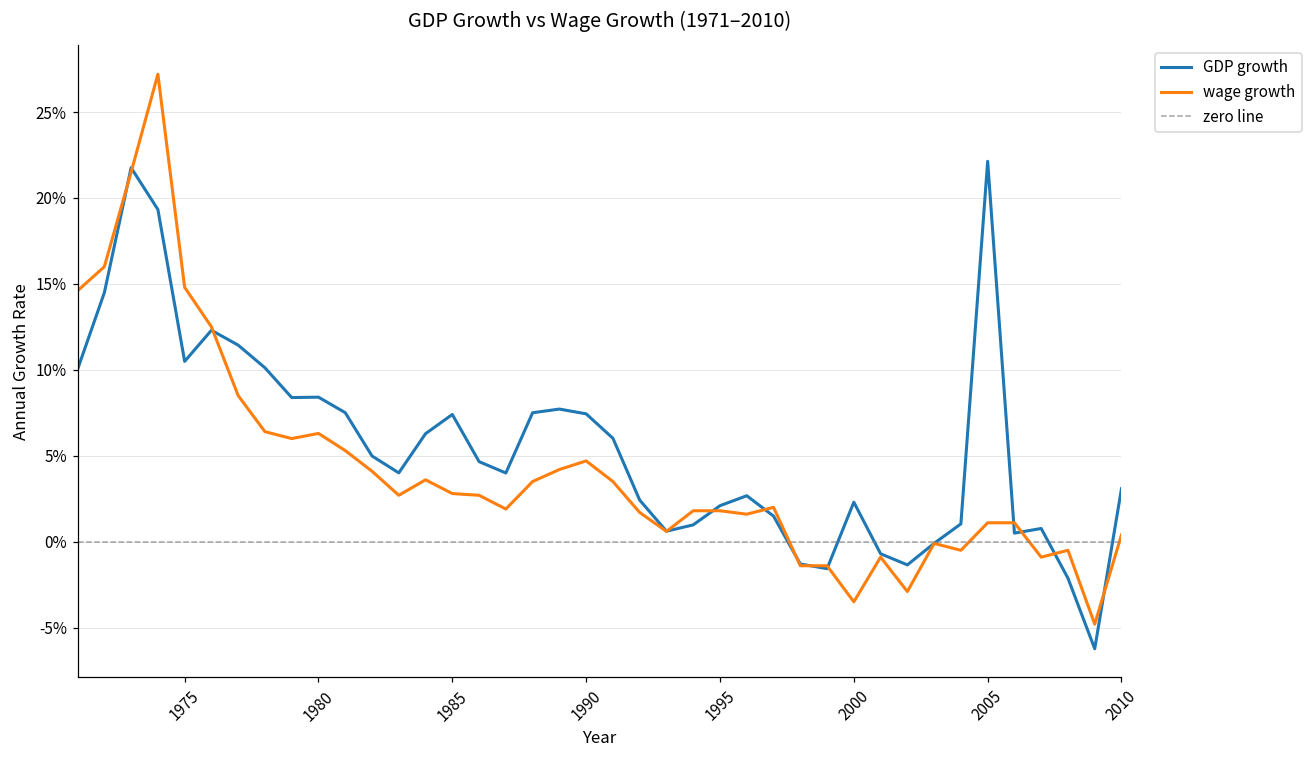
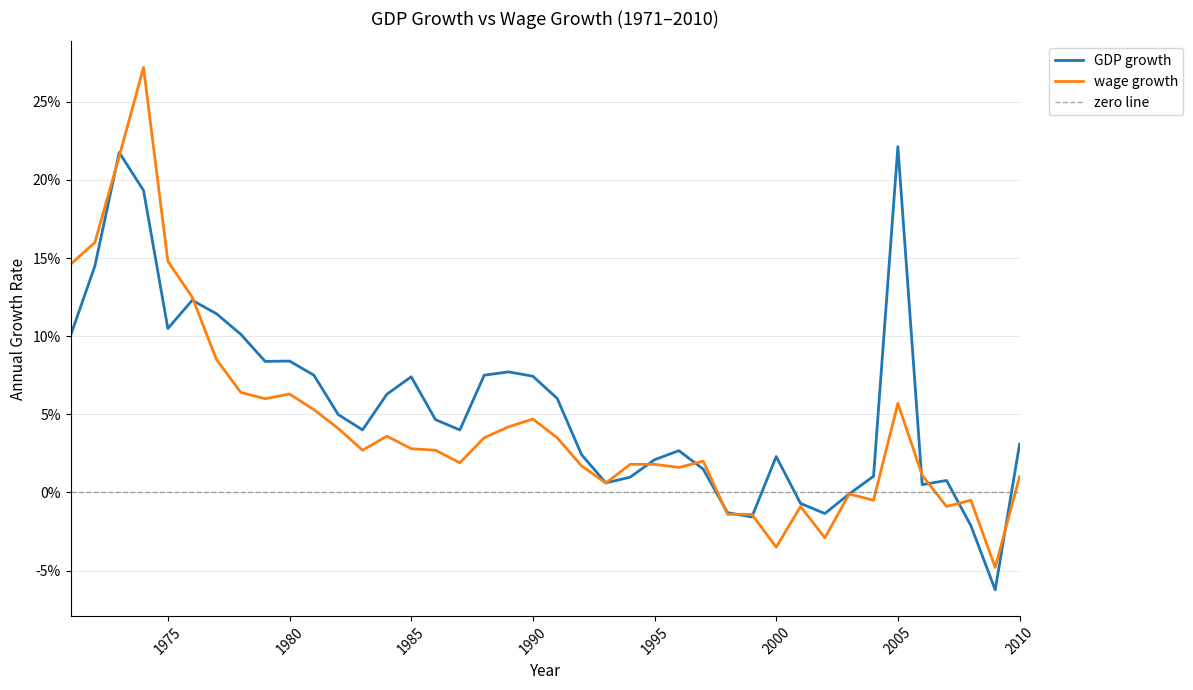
wage growth, 2005: 1.1% -> 5.7%
wage growth, 2010: 0.4% -> 1.0%
